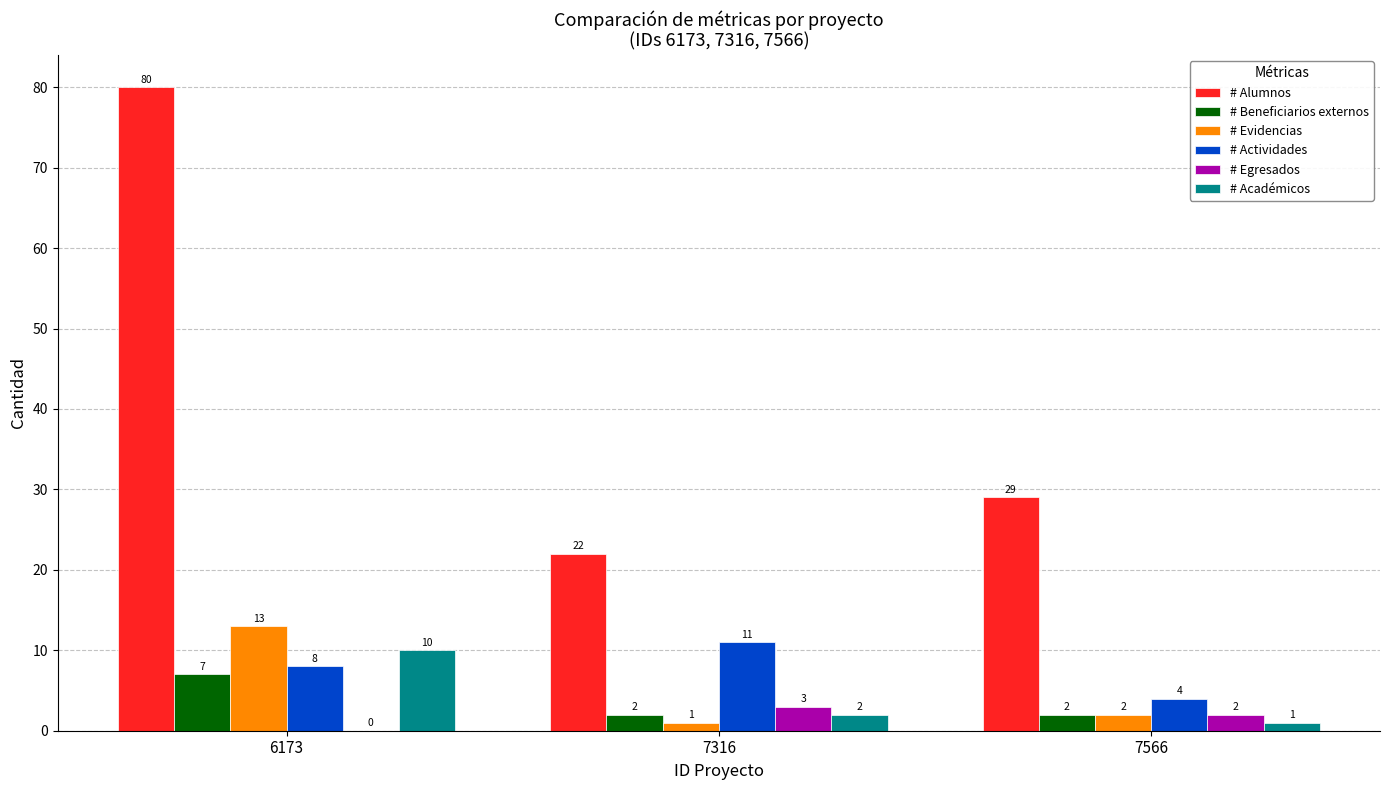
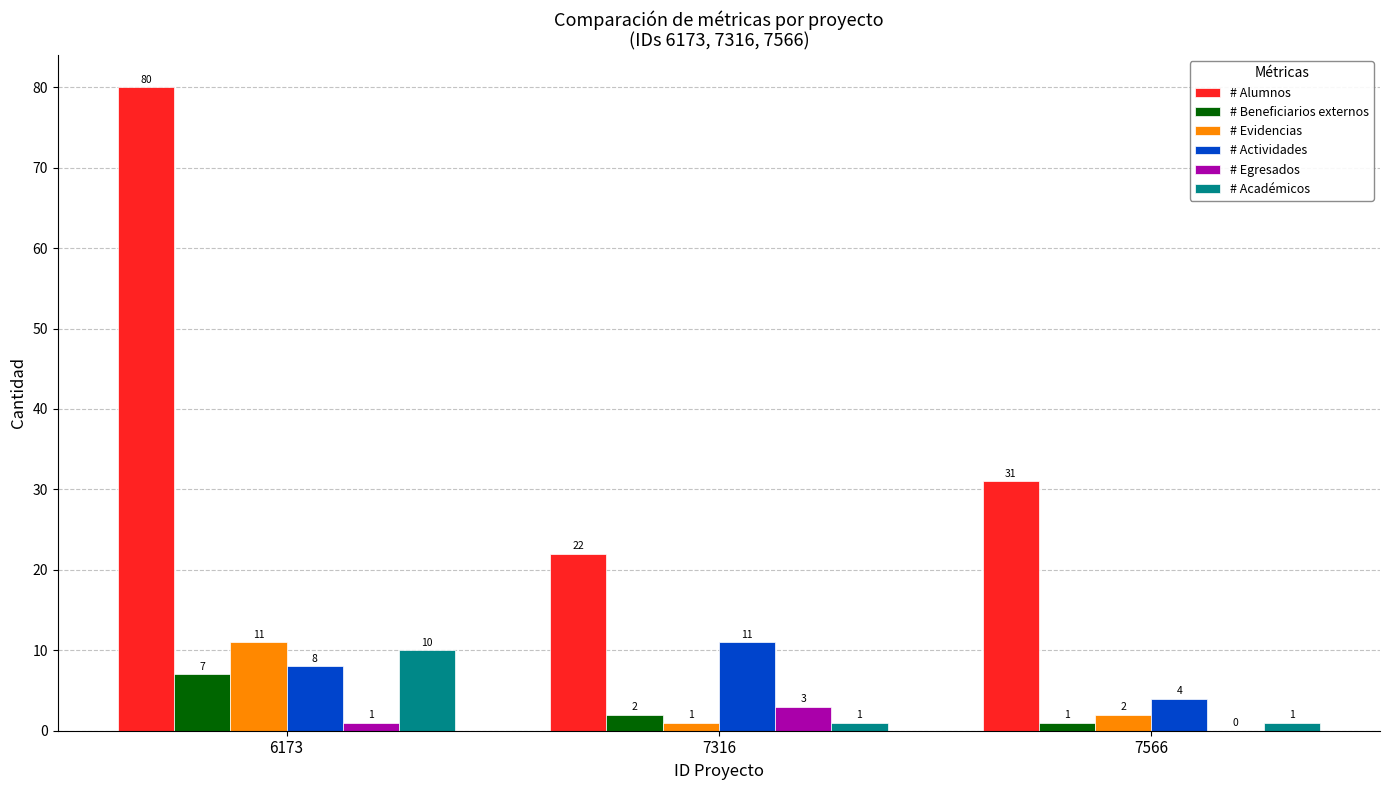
# Evidencias, 6173: 13 -> 11
# Egresados, 6173: 0 -> 1
# Académicos, 7316: 2 -> 1
# Alumnos, 7566: 29 -> 31
# Beneficiarios externos, 7566: 2 -> 1
# Egresados, 7566: 2 -> 0
